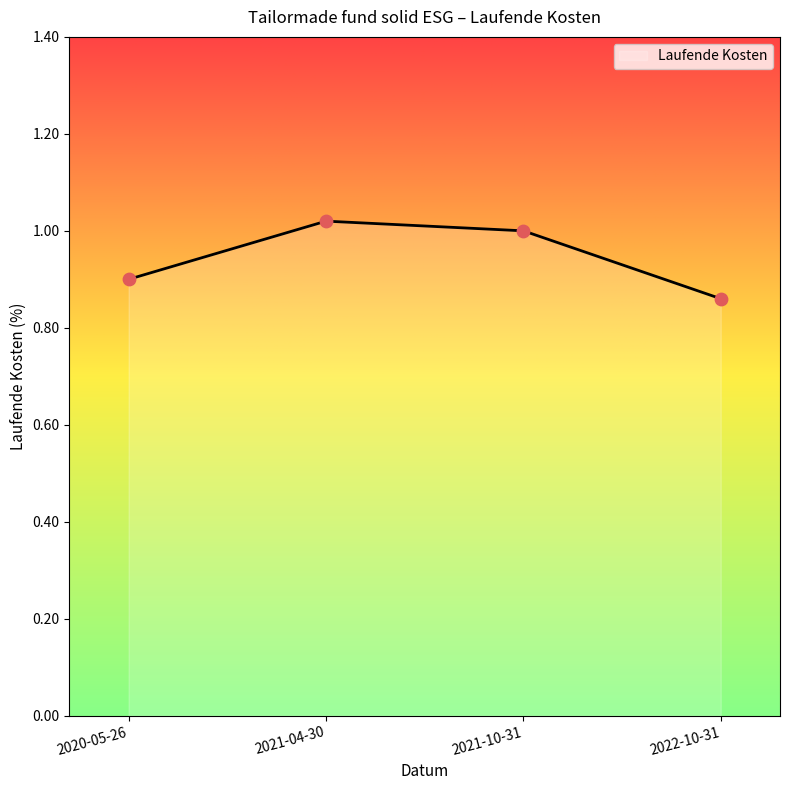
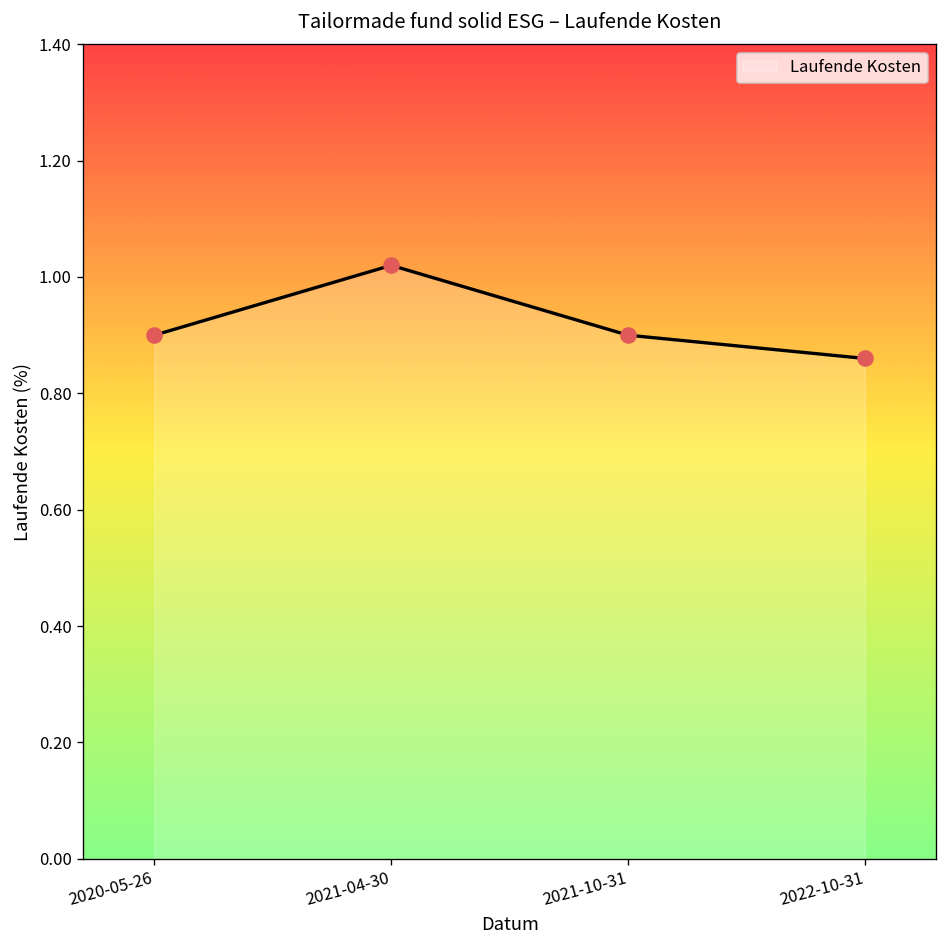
2021-10-31: 1.0 -> 0.9
